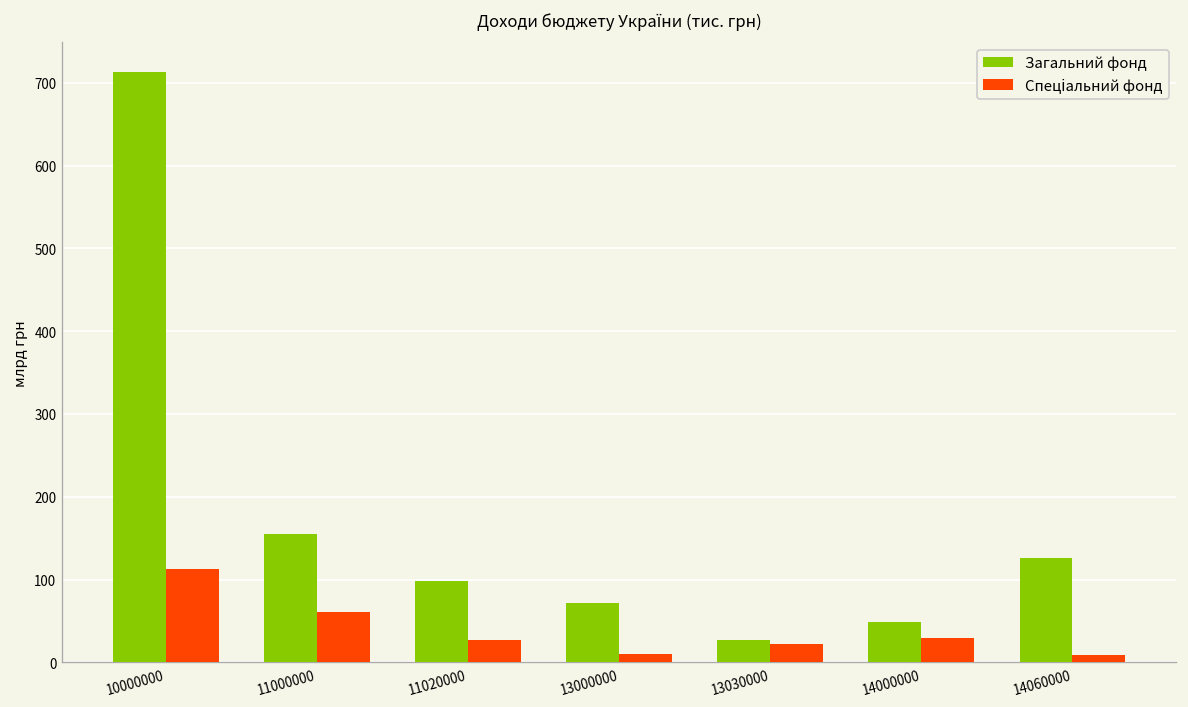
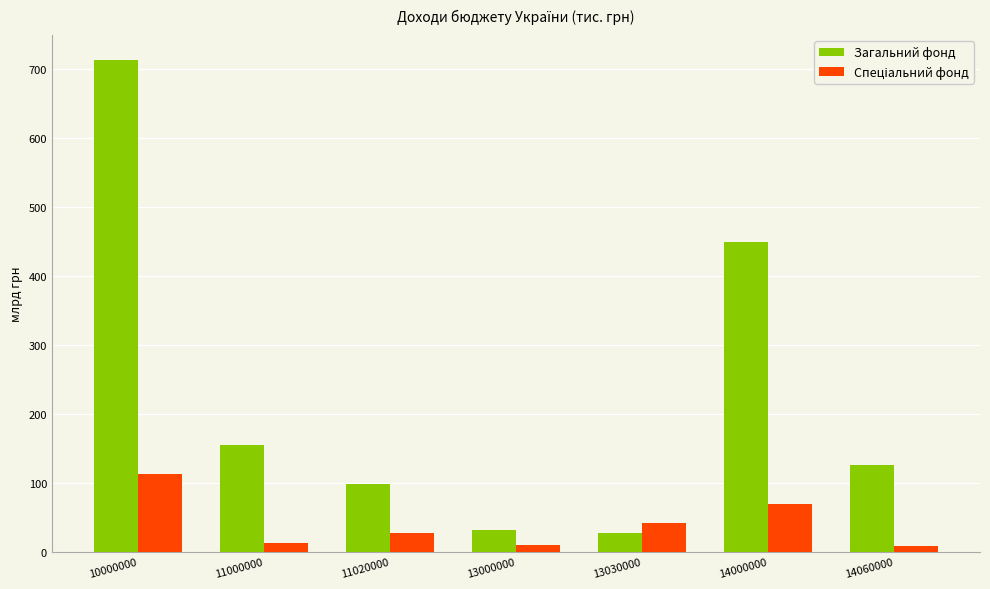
Спеціальний фонд, 11000000: 60 -> 10
Загальний фонд, 13000000: 70 -> 30
Спеціальний фонд, 13030000: 20 -> 40
Загальний фонд, 14000000: 50 -> 450
Спеціальний фонд, 14000000: 30 -> 70
